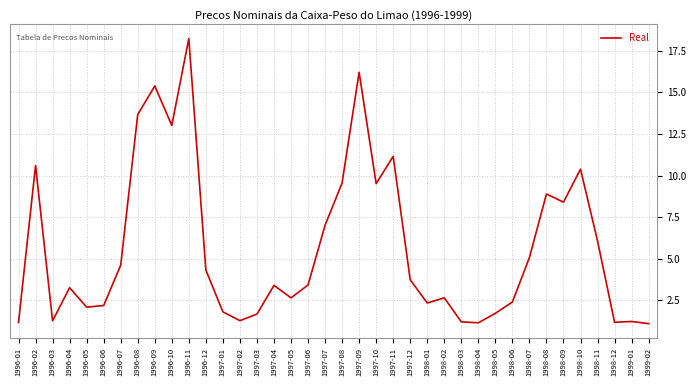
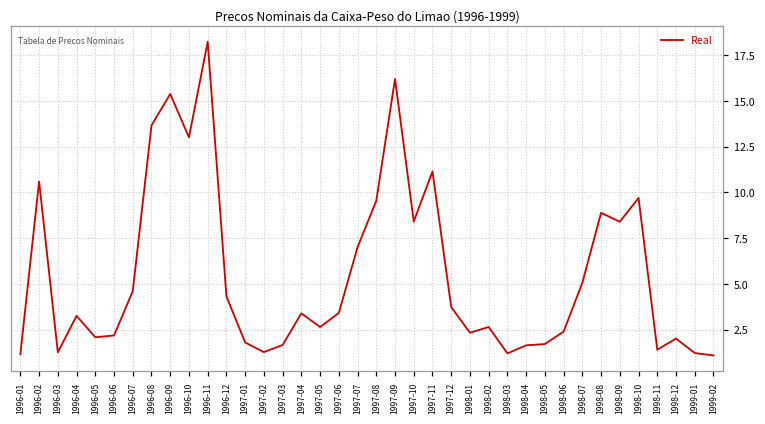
1997-10: 9.5 -> 8.4
1998-04: 1.2 -> 1.7
1998-10: 10.4 -> 9.7
1998-11: 6.1 -> 1.4
1998-12: 1.2 -> 2.0
